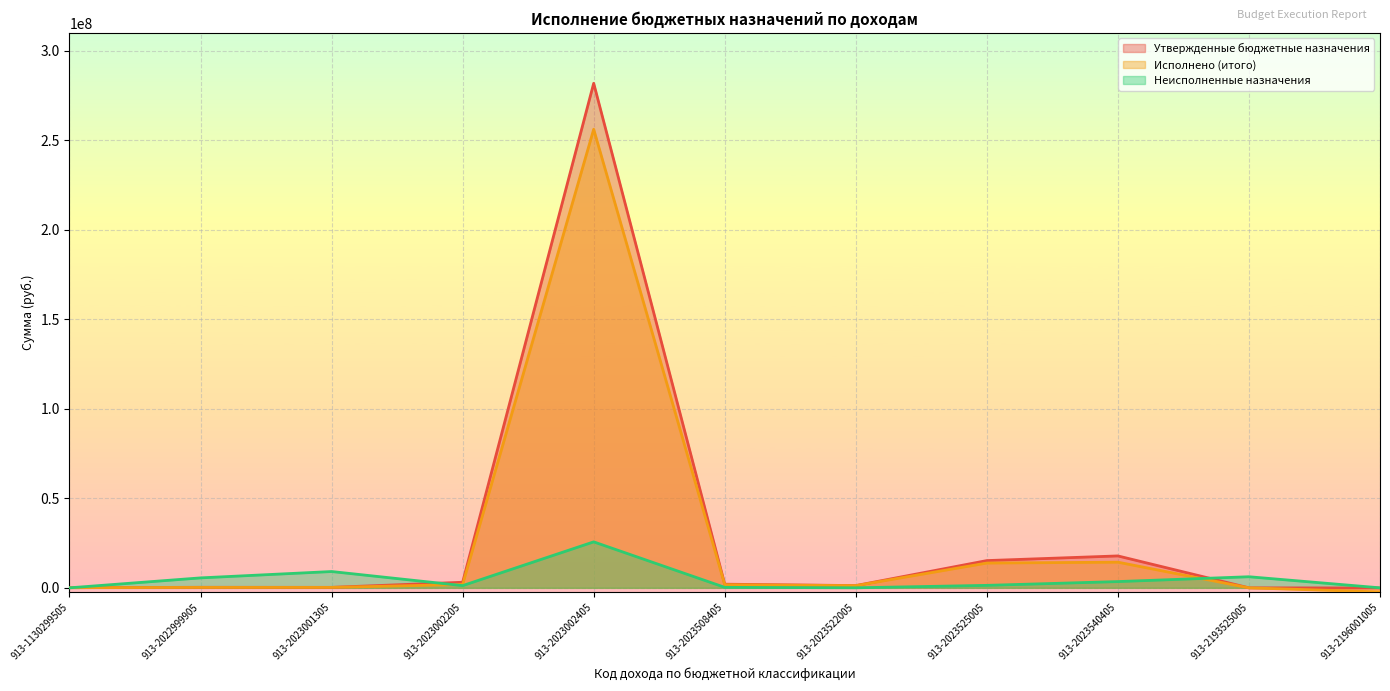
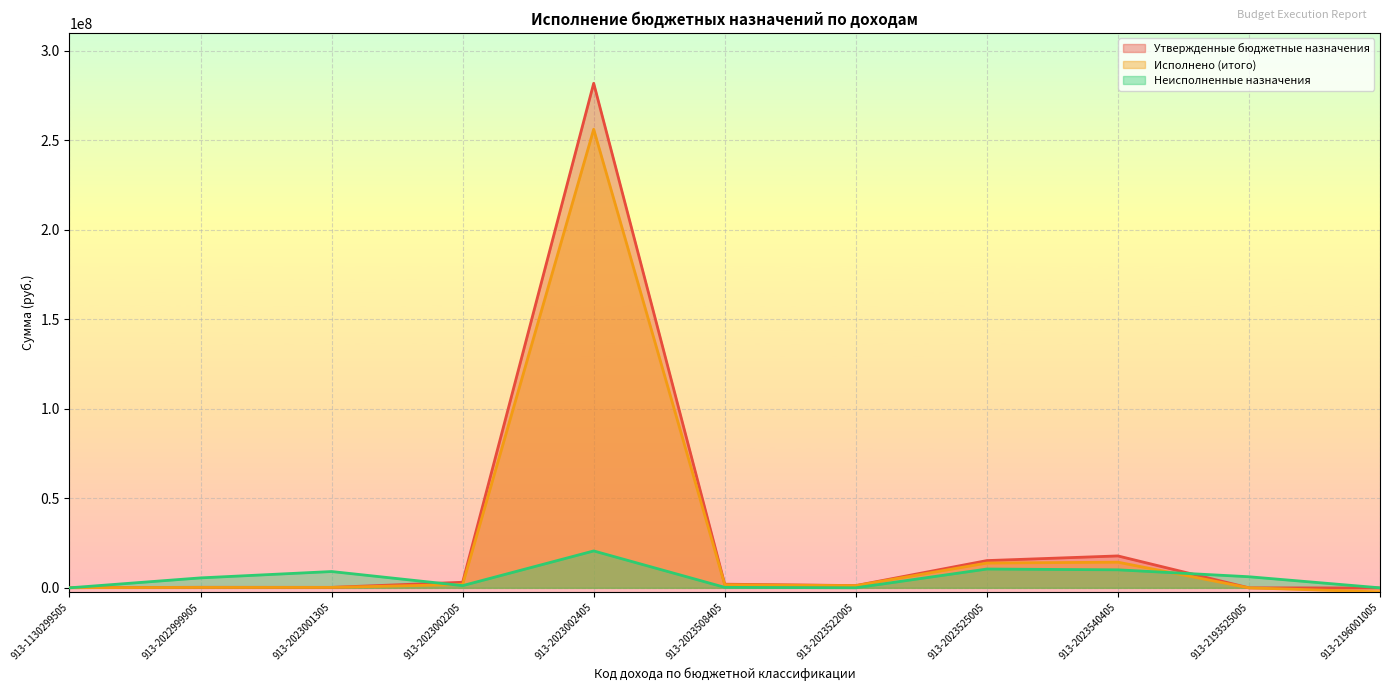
Неисполненные назначения, 913-2023002405: 26000000 -> 21000000
Неисполненные назначения, 913-2023525005: 1000000 -> 11000000
Неисполненные назначения, 913-2023540405: 3000000 -> 10000000
